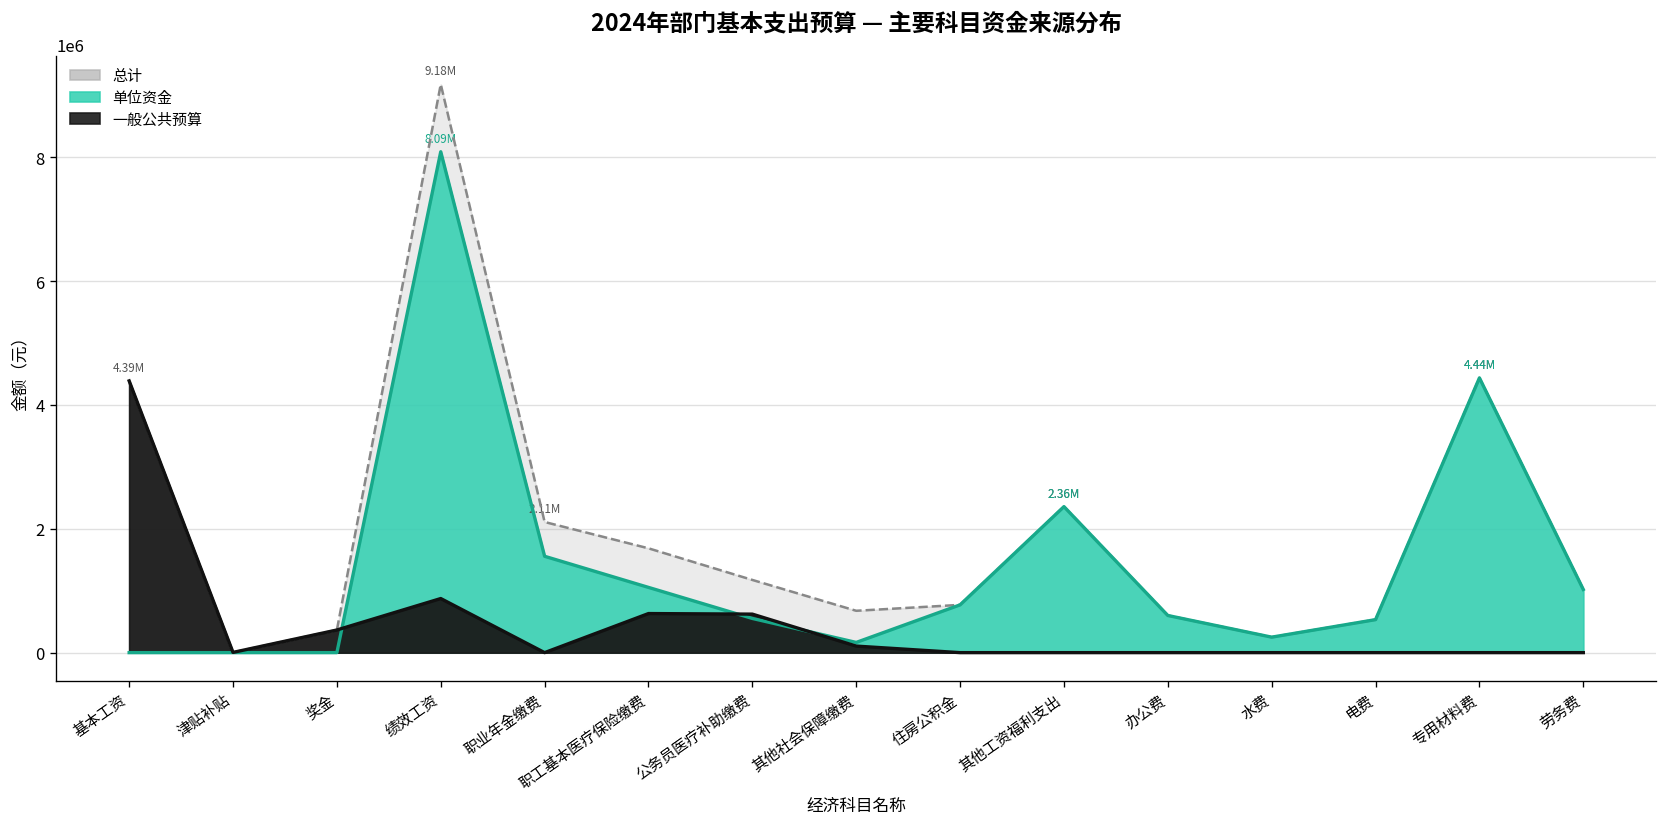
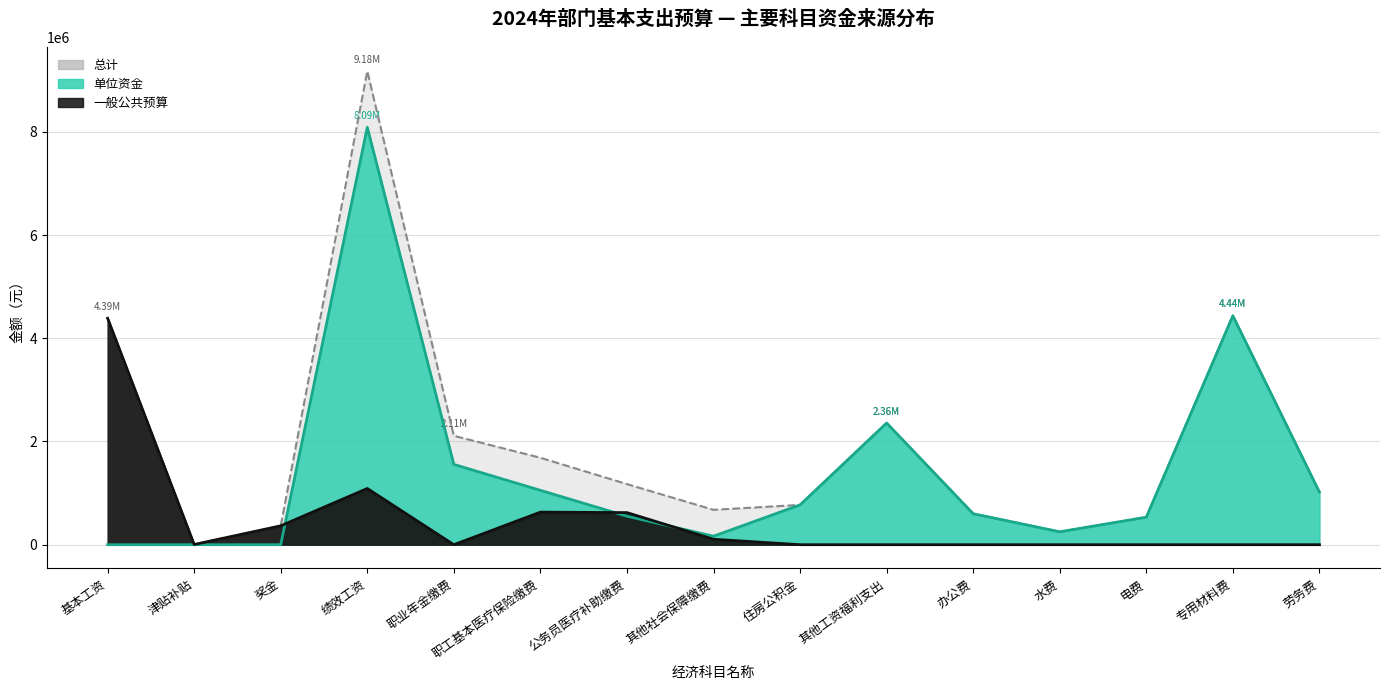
一般公共预算, 绩效工资: 900000 -> 1100000
